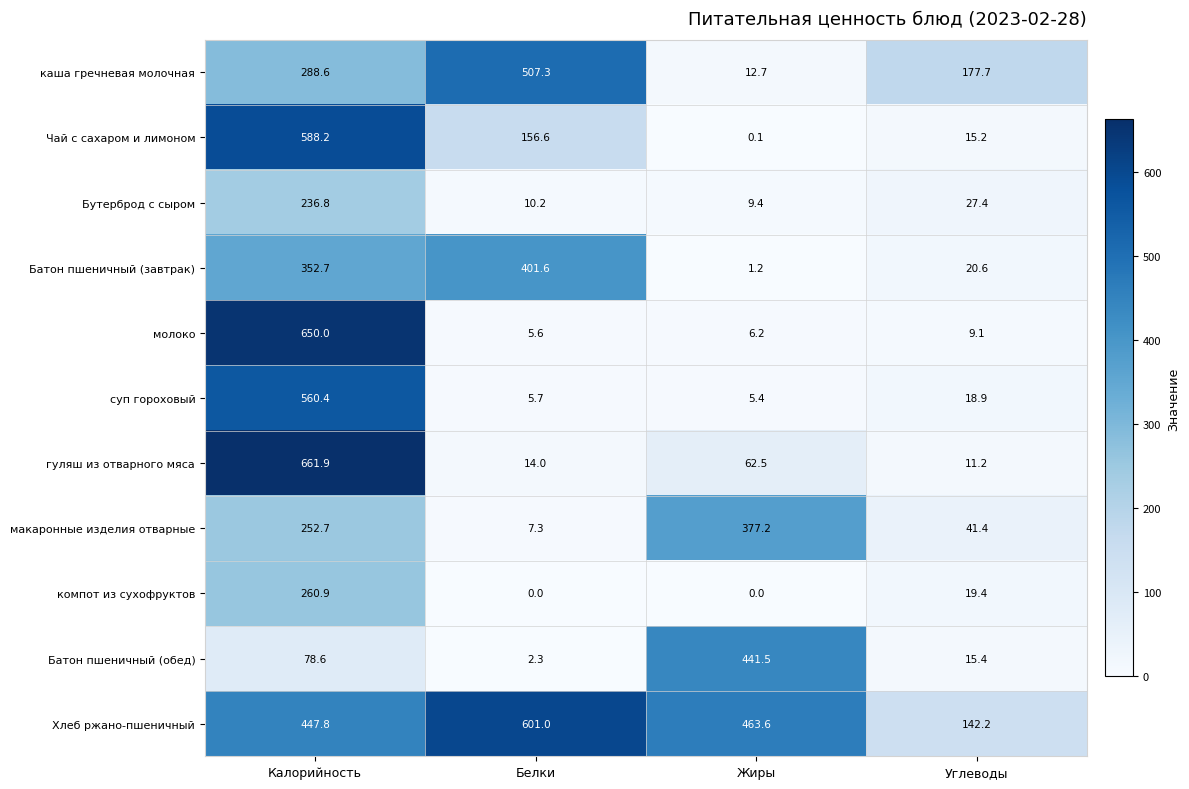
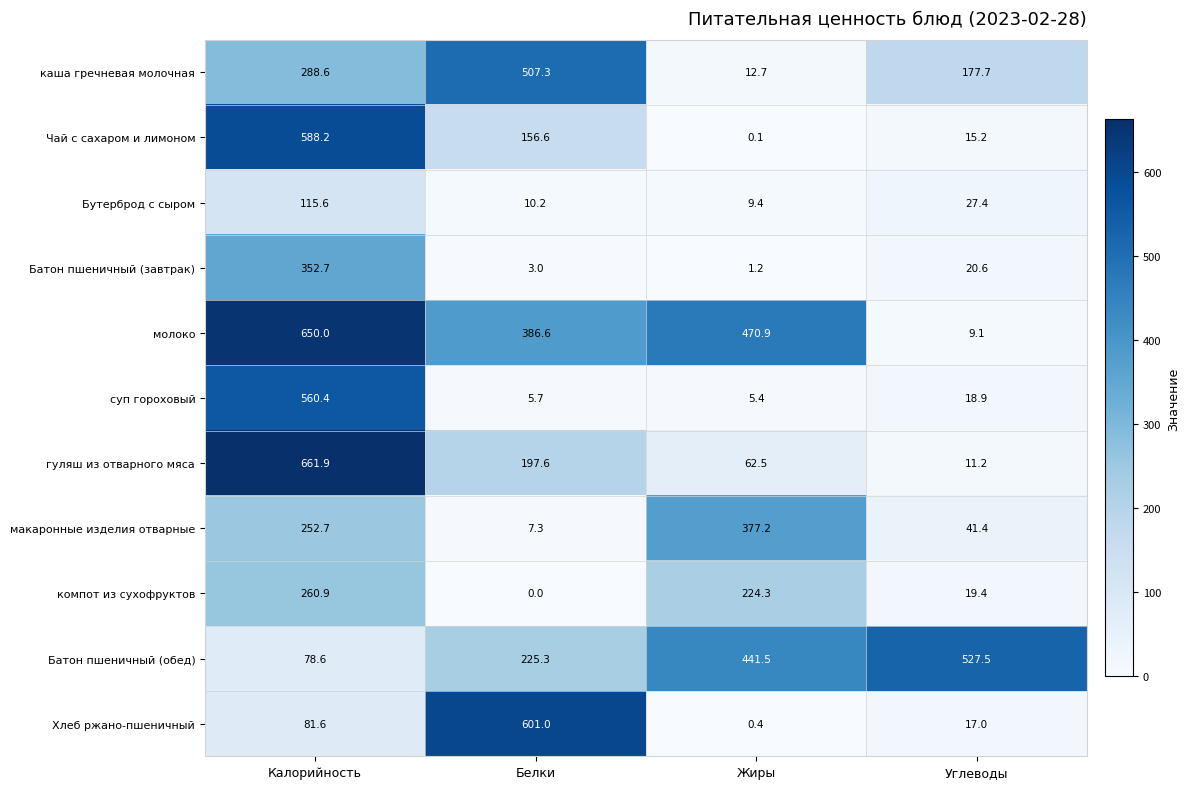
Бутерброд с сыром, Калорийность: 236.8 -> 115.6
Батон пшеничный (завтрак), Белки: 401.6 -> 3.0
молоко, Белки: 5.6 -> 386.6
молоко, Жиры: 6.2 -> 470.9
гуляш из отварного мяса, Белки: 14.0 -> 197.6
компот из сухофруктов, Жиры: 0.0 -> 224.3
Батон пшеничный (обед), Белки: 2.3 -> 225.3
Батон пшеничный (обед), Углеводы: 15.4 -> 527.5
Хлеб ржано-пшеничный, Калорийность: 447.8 -> 81.6
Хлеб ржано-пшеничный, Жиры: 463.6 -> 0.4
Хлеб ржано-пшеничный, Углеводы: 142.2 -> 17.0
